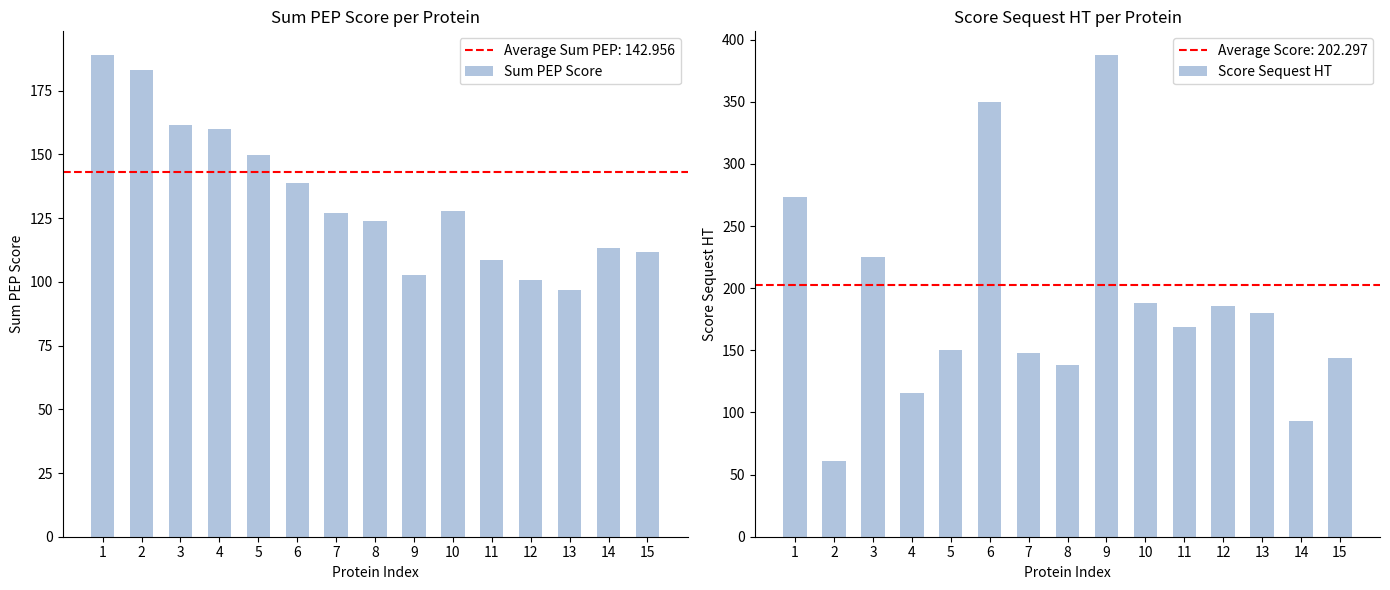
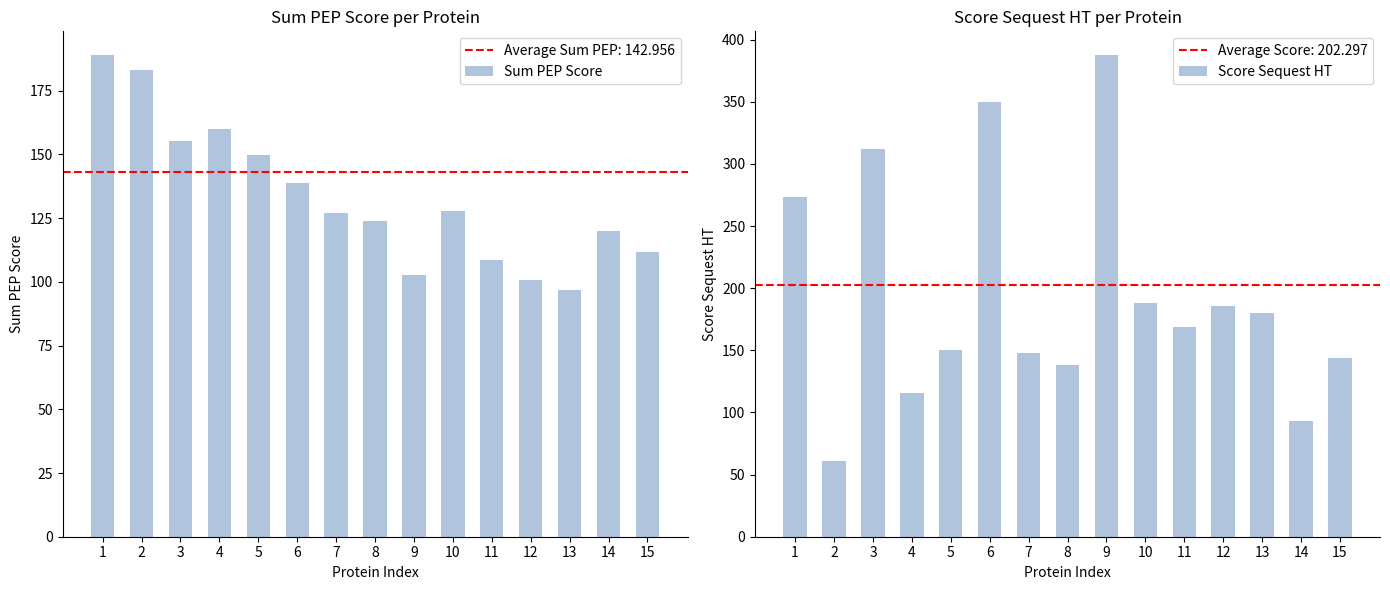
Sum PEP Score per Protein, 3: 161 -> 155
Sum PEP Score per Protein, 14: 113 -> 120
Score Sequest HT per Protein, 3: 225 -> 312
